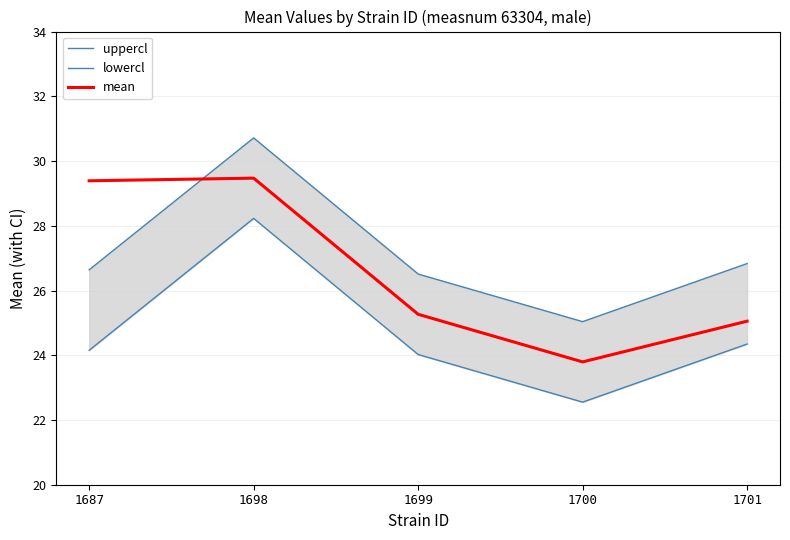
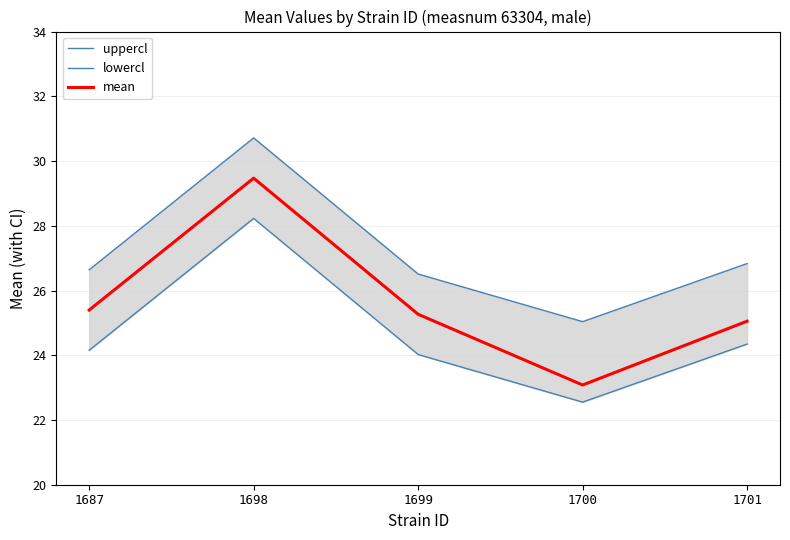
mean, 1687: 29.4 -> 25.4
mean, 1700: 23.8 -> 23.1
